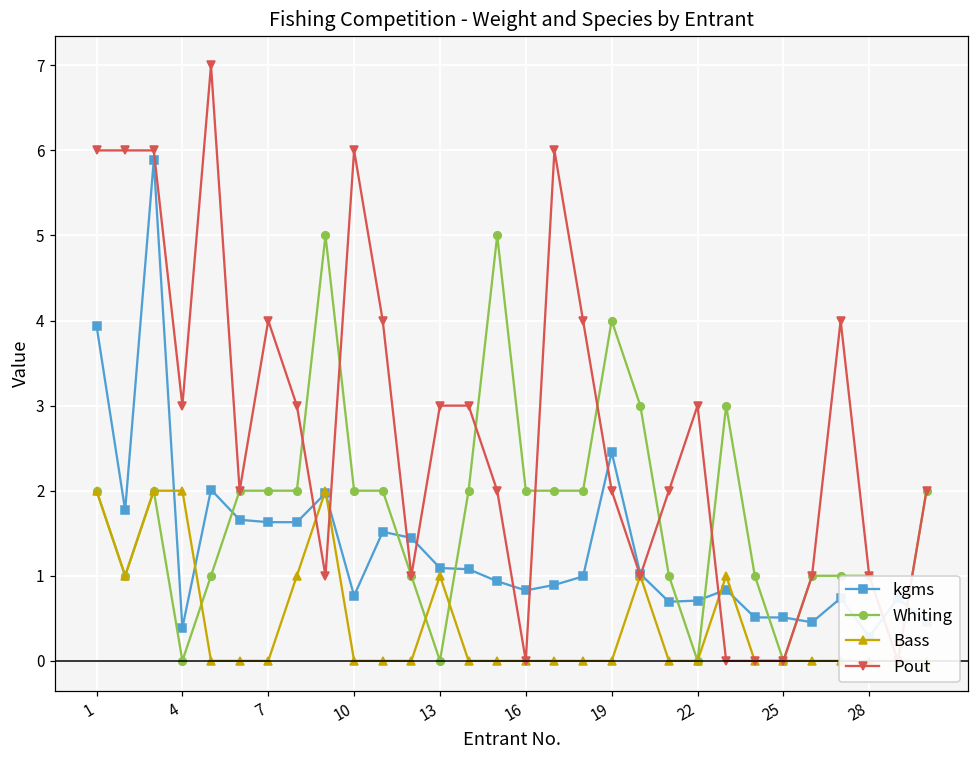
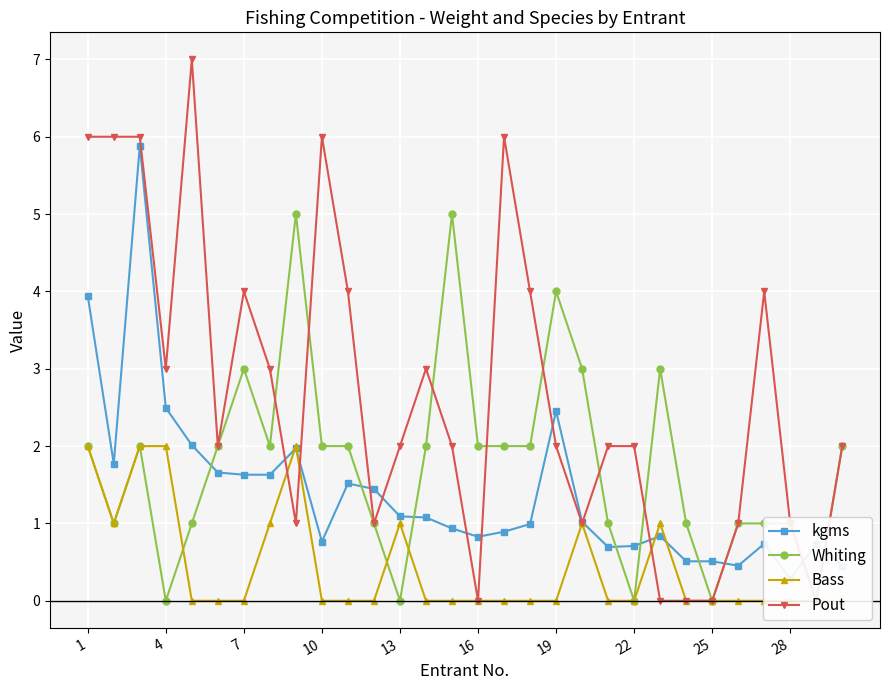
kgms, 4: 0.4 -> 2.5
Whiting, 7: 2 -> 3
Pout, 13: 3 -> 2
Pout, 22: 3 -> 2
